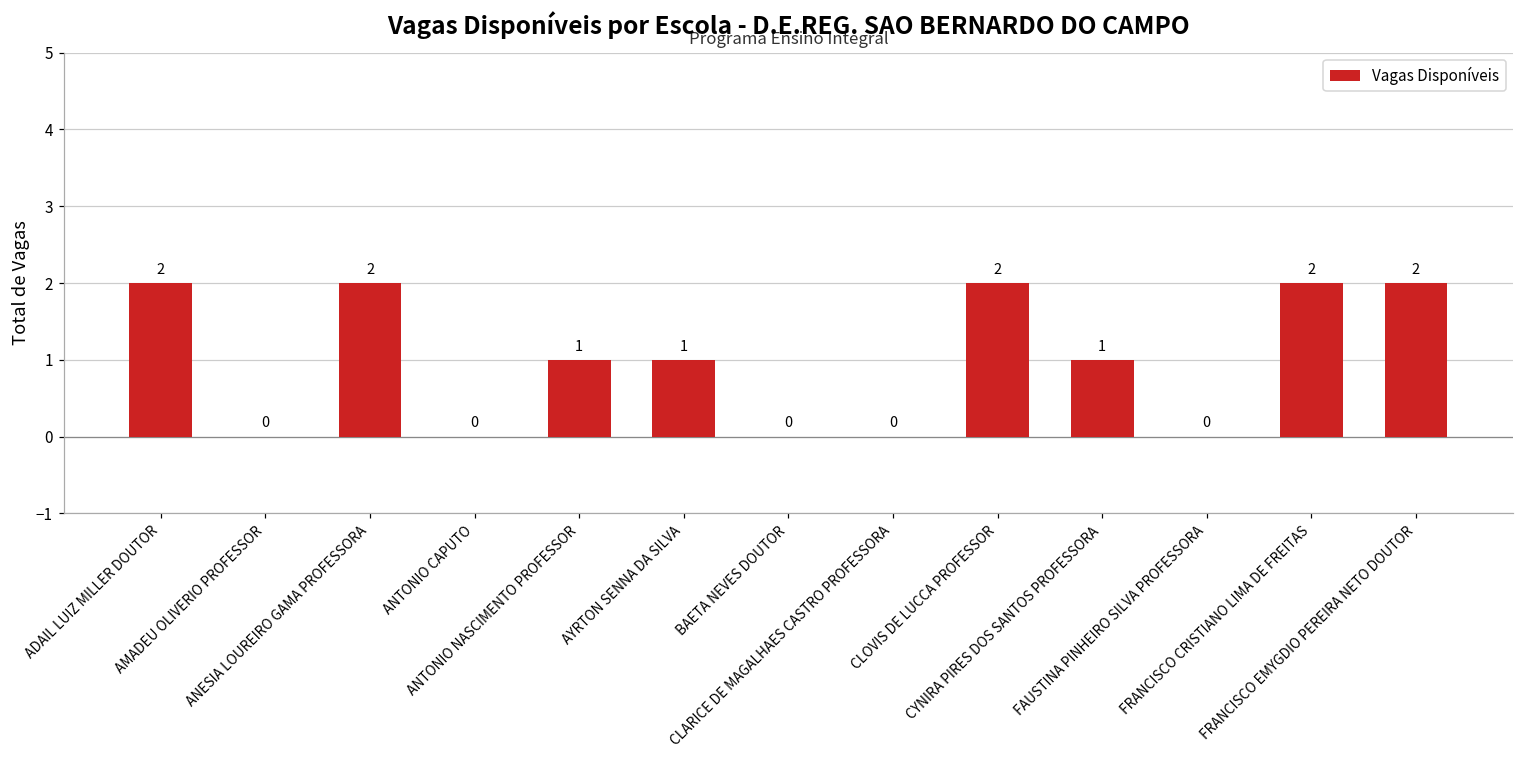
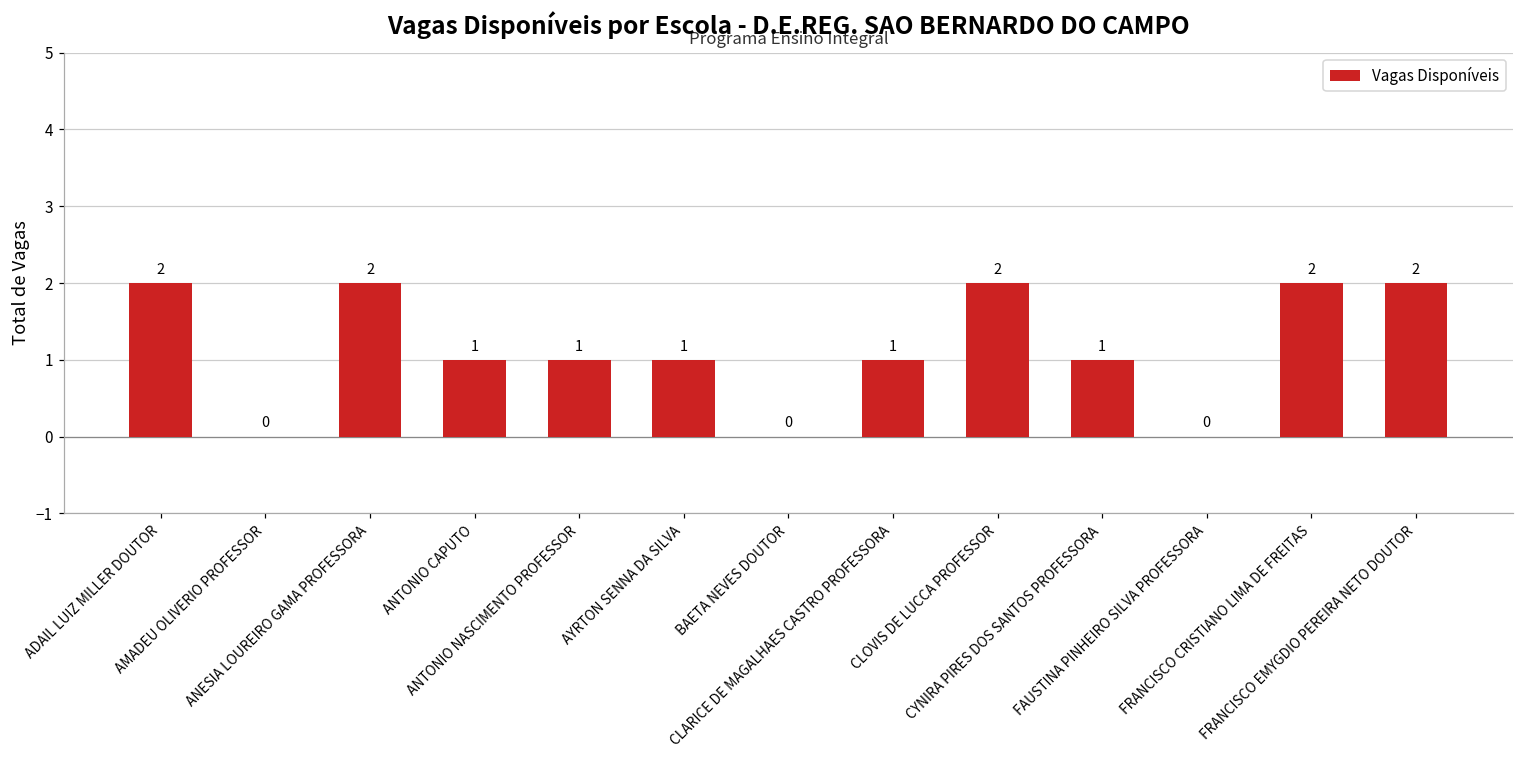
ANTONIO CAPUTO: 0 -> 1
CLARICE DE MAGALHAES CASTRO PROFESSORA: 0 -> 1
